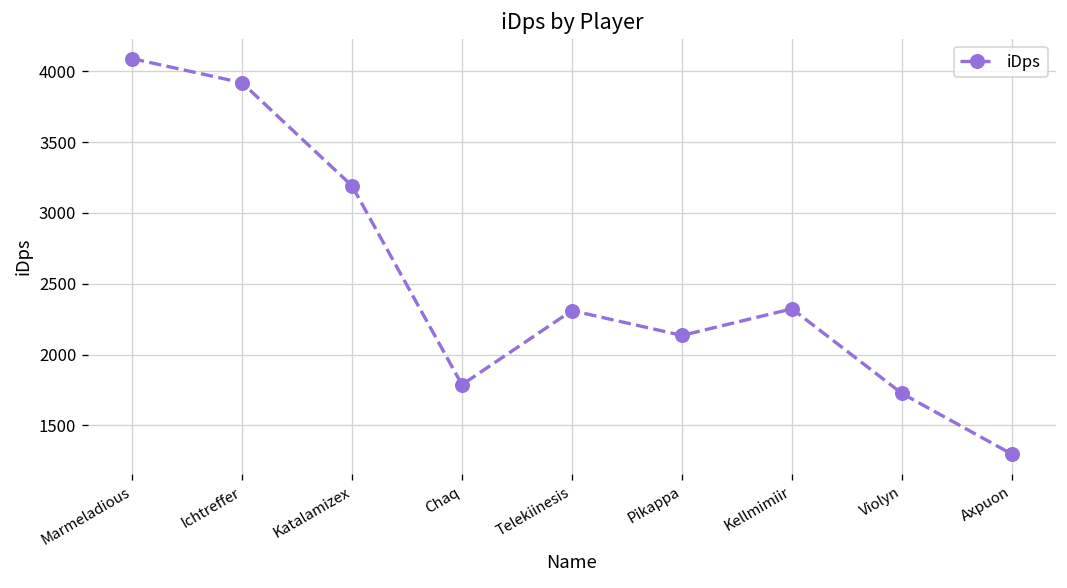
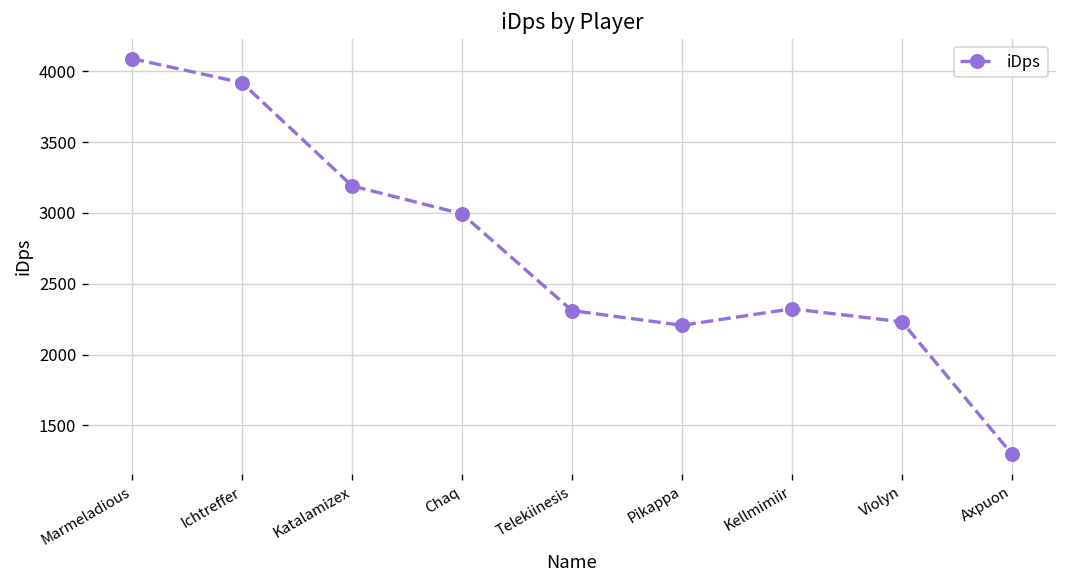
Chaq: 1790 -> 2990
Pikappa: 2140 -> 2210
Violyn: 1730 -> 2230
